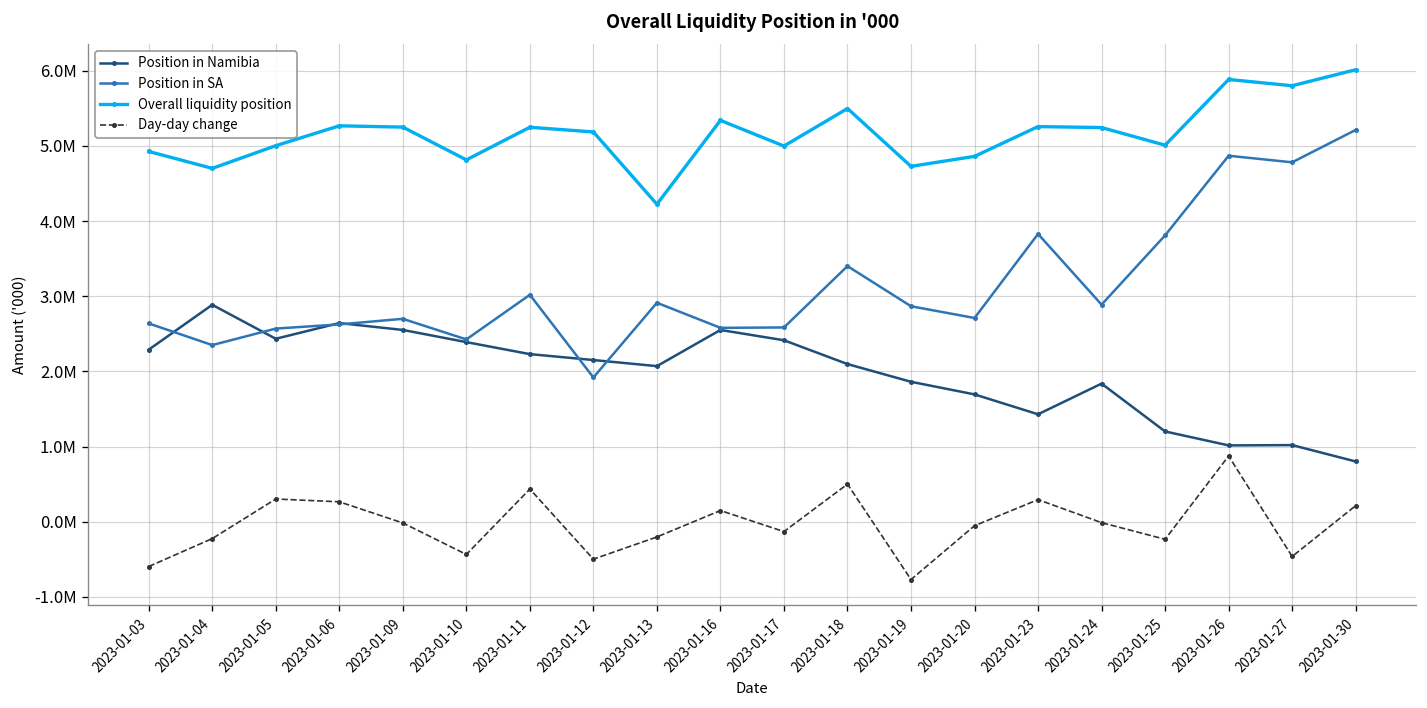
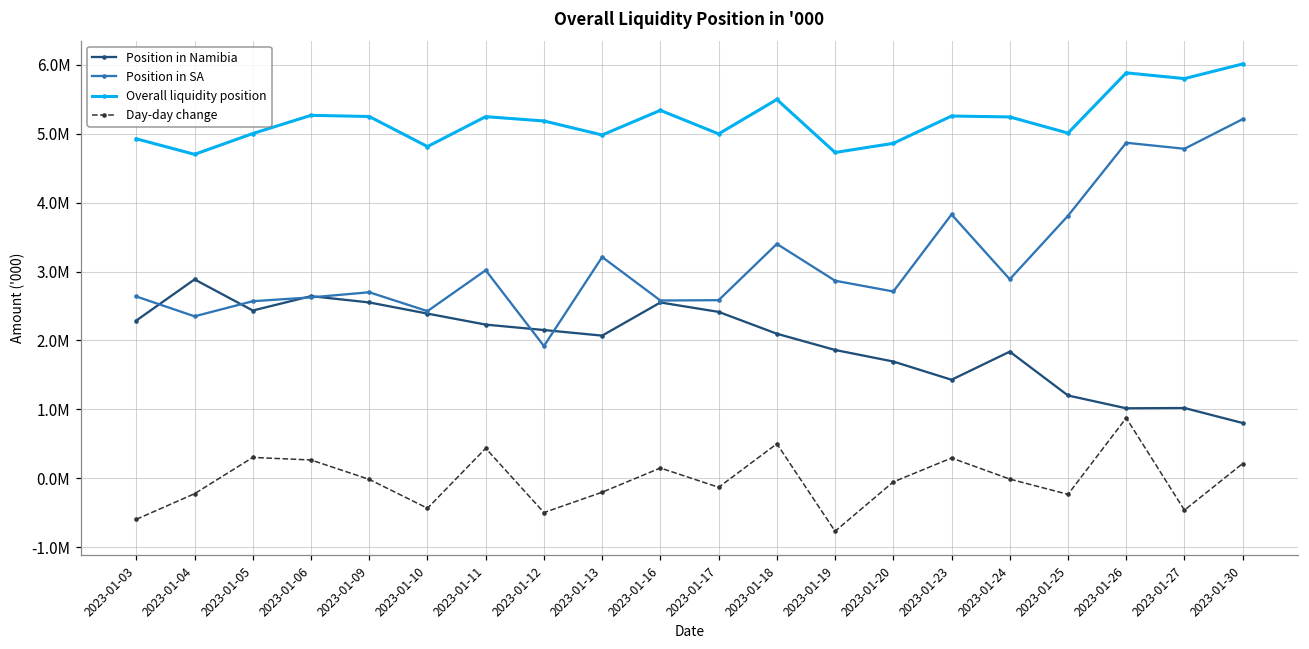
Position in SA, 2023-01-13: 2900000 -> 3200000
Overall liquidity position, 2023-01-13: 4200000 -> 5000000
